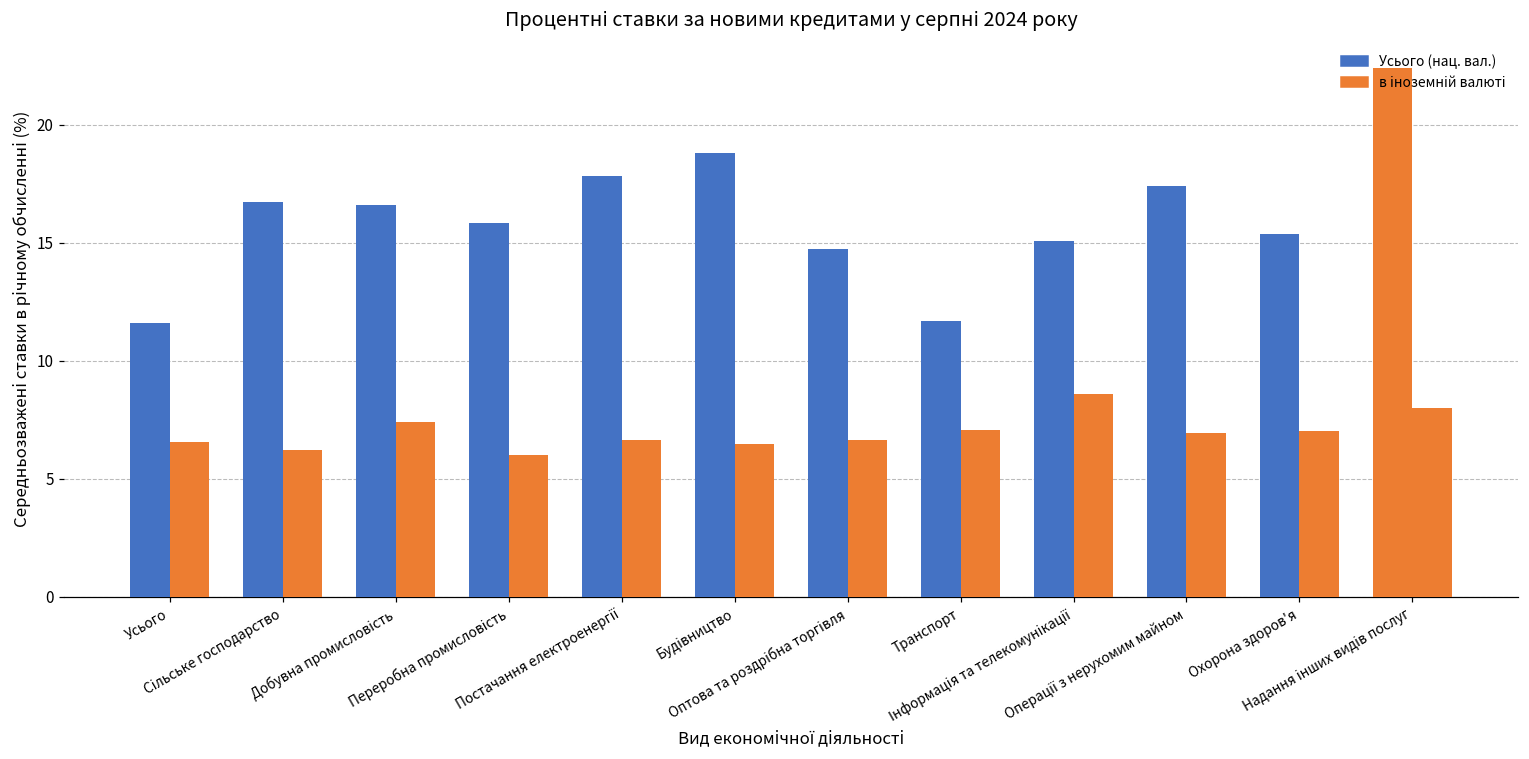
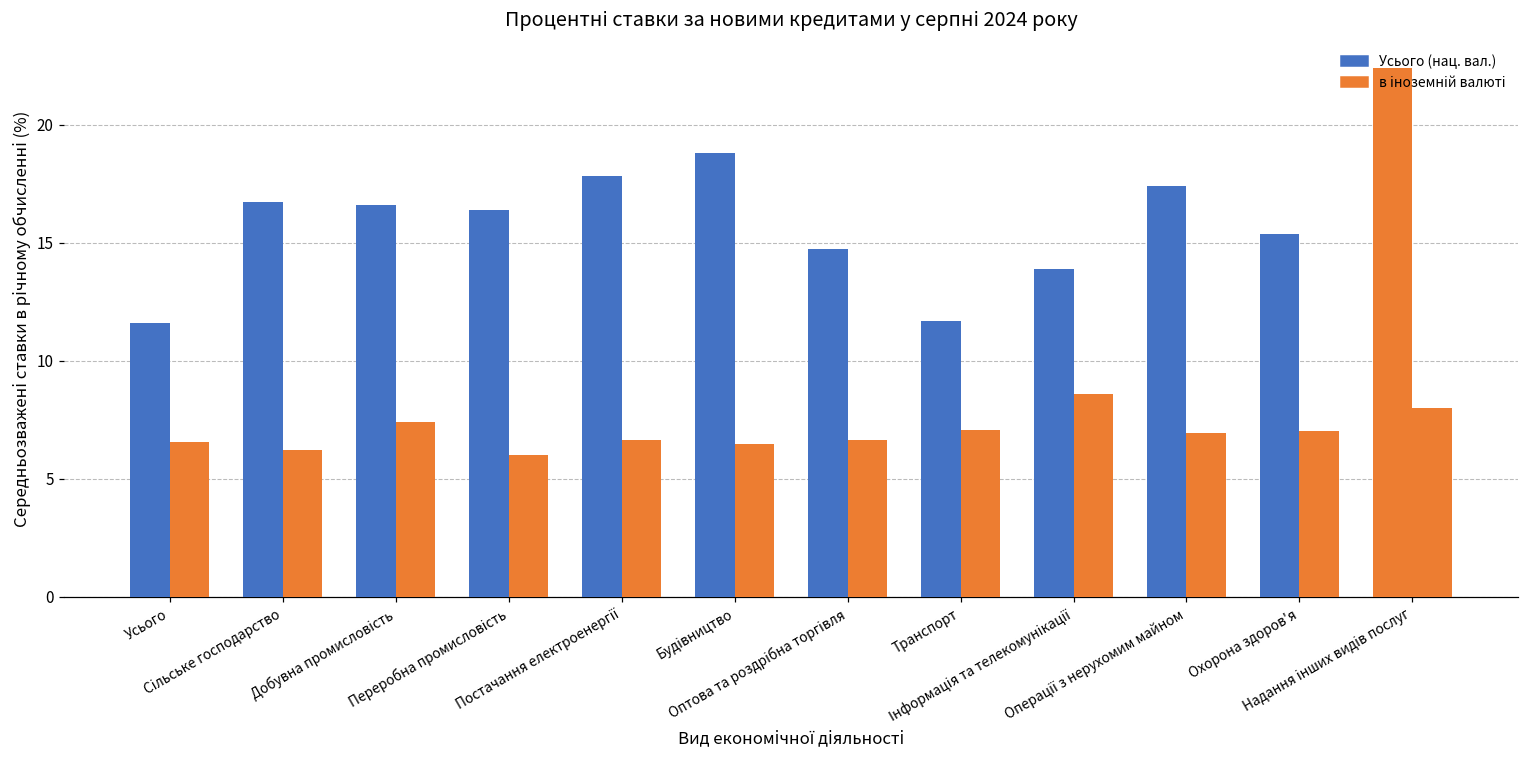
Усього (нац. вал.), Переробна промисловість: 15.8 -> 16.4
Усього (нац. вал.), Інформація та телекомунікації: 15.1 -> 13.9
